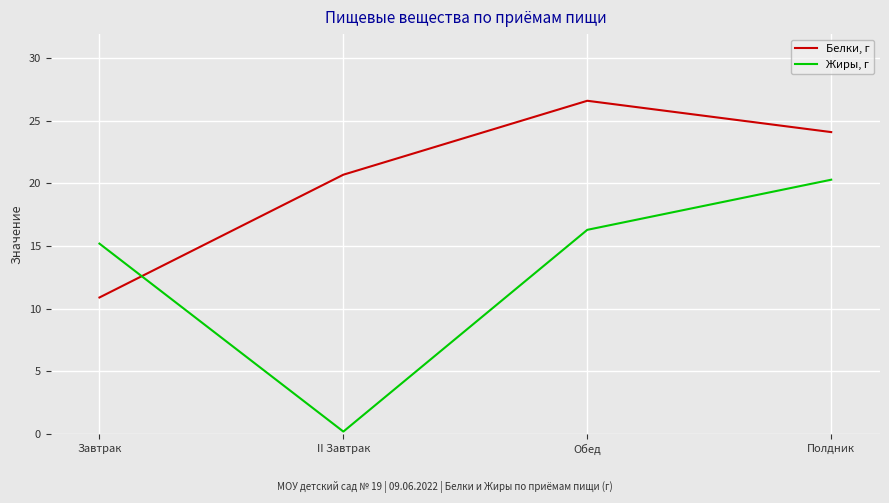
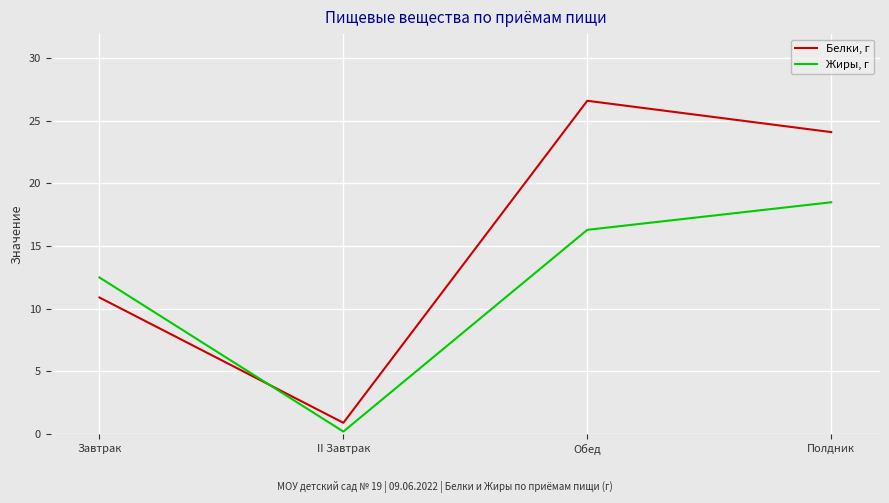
Жиры, г, Завтрак: 15.2 -> 12.5
Белки, г, II Завтрак: 20.7 -> 0.9
Жиры, г, Полдник: 20.3 -> 18.5
